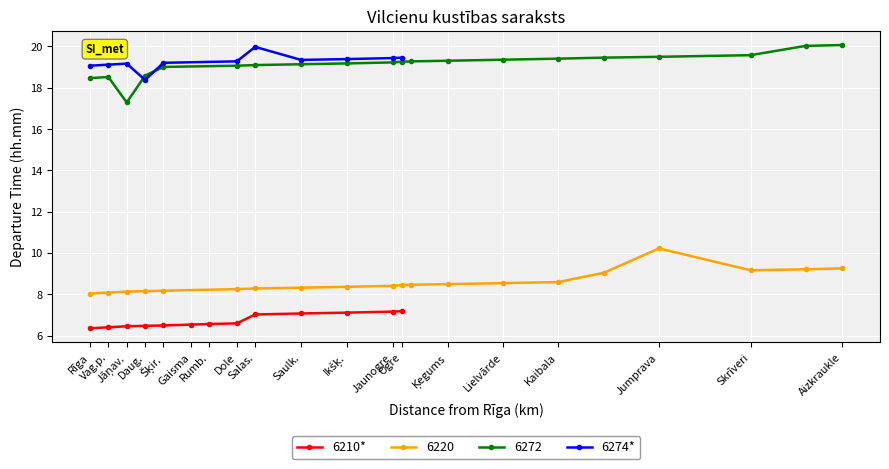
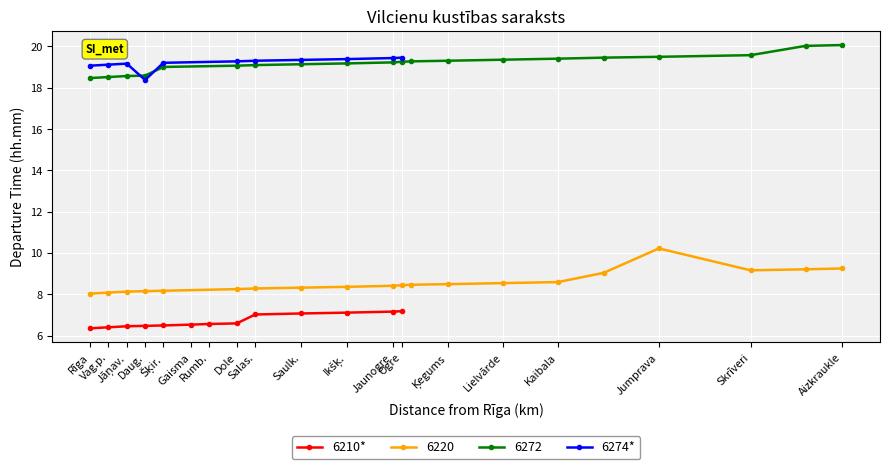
6272, Jāņav.: 17.3 -> 18.6
6274*, Salas.: 20.0 -> 19.3
